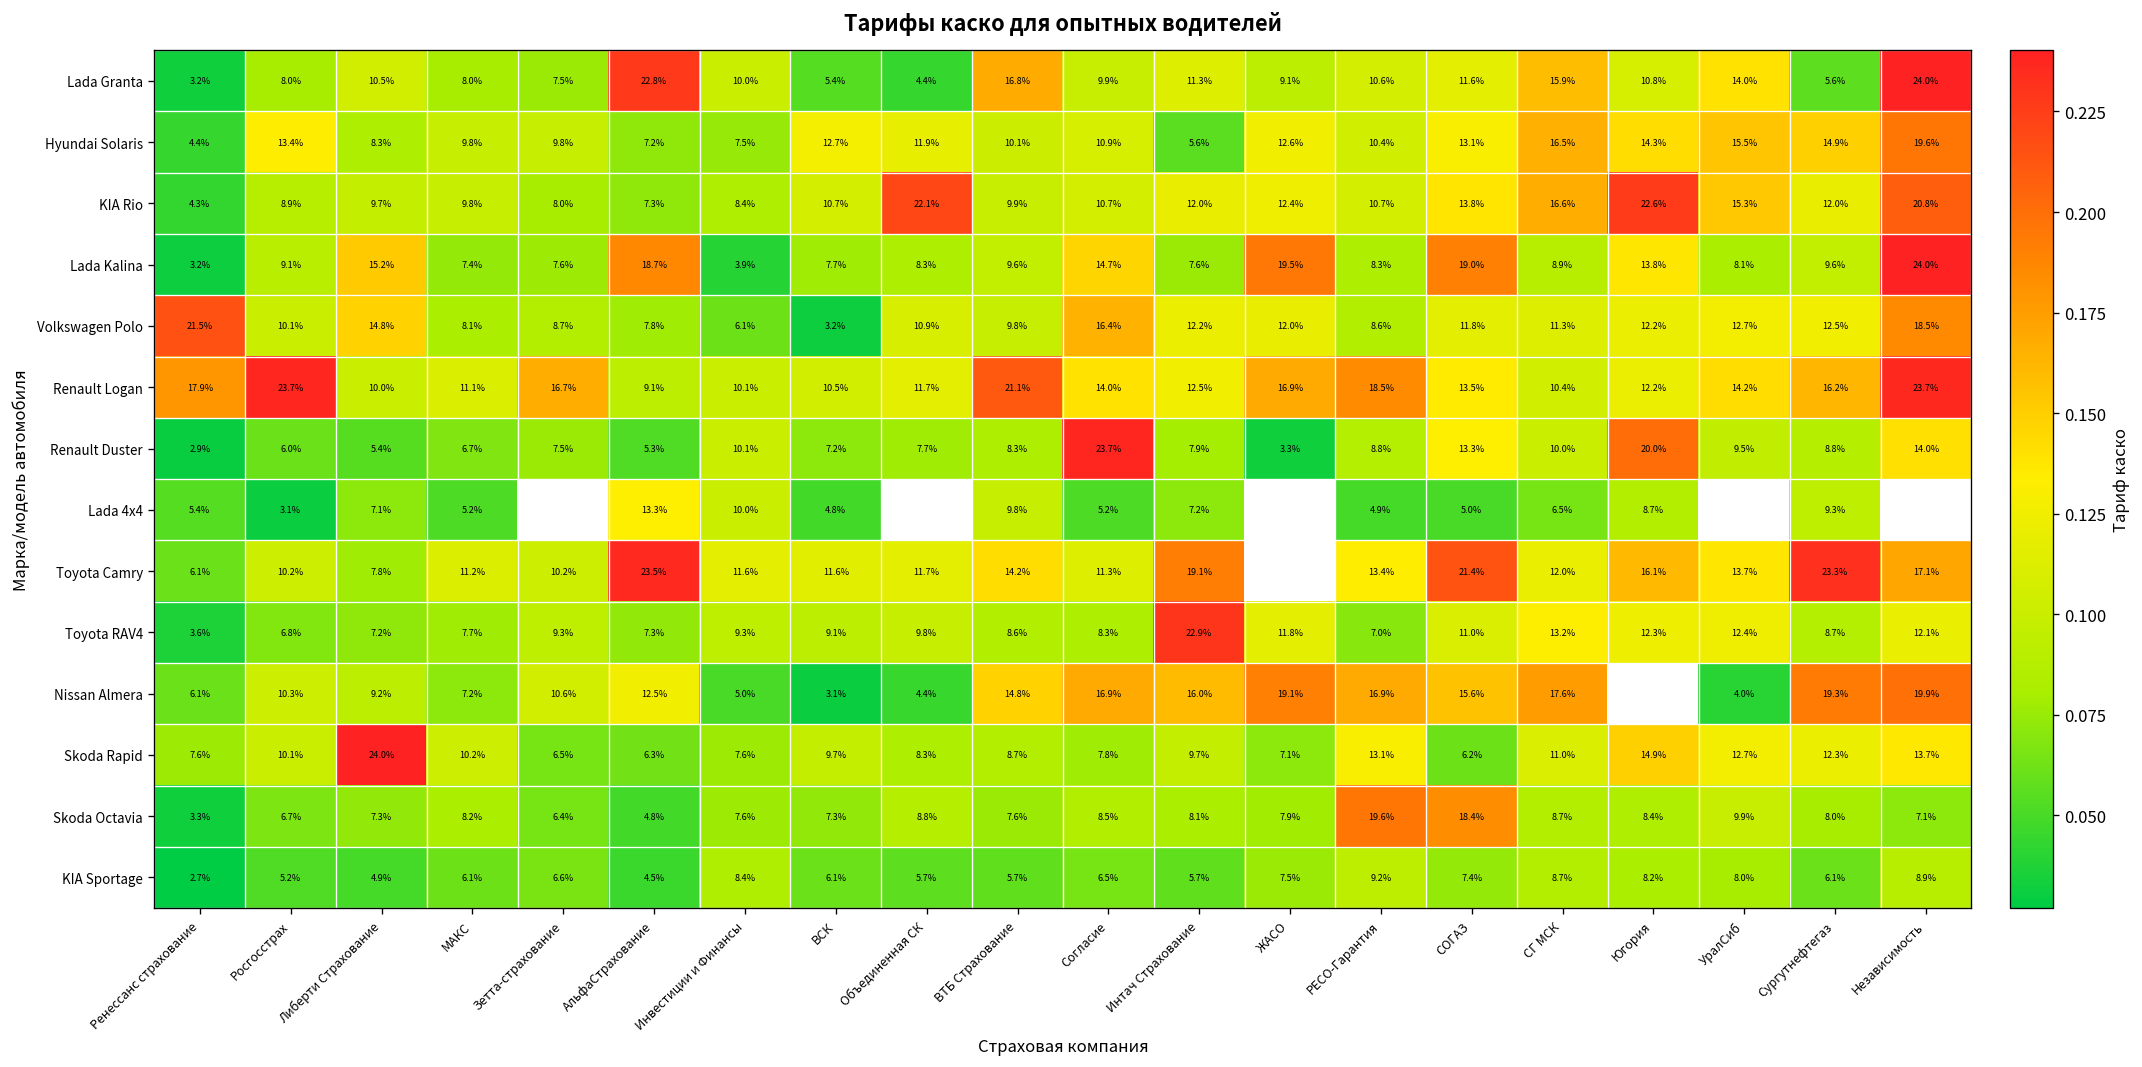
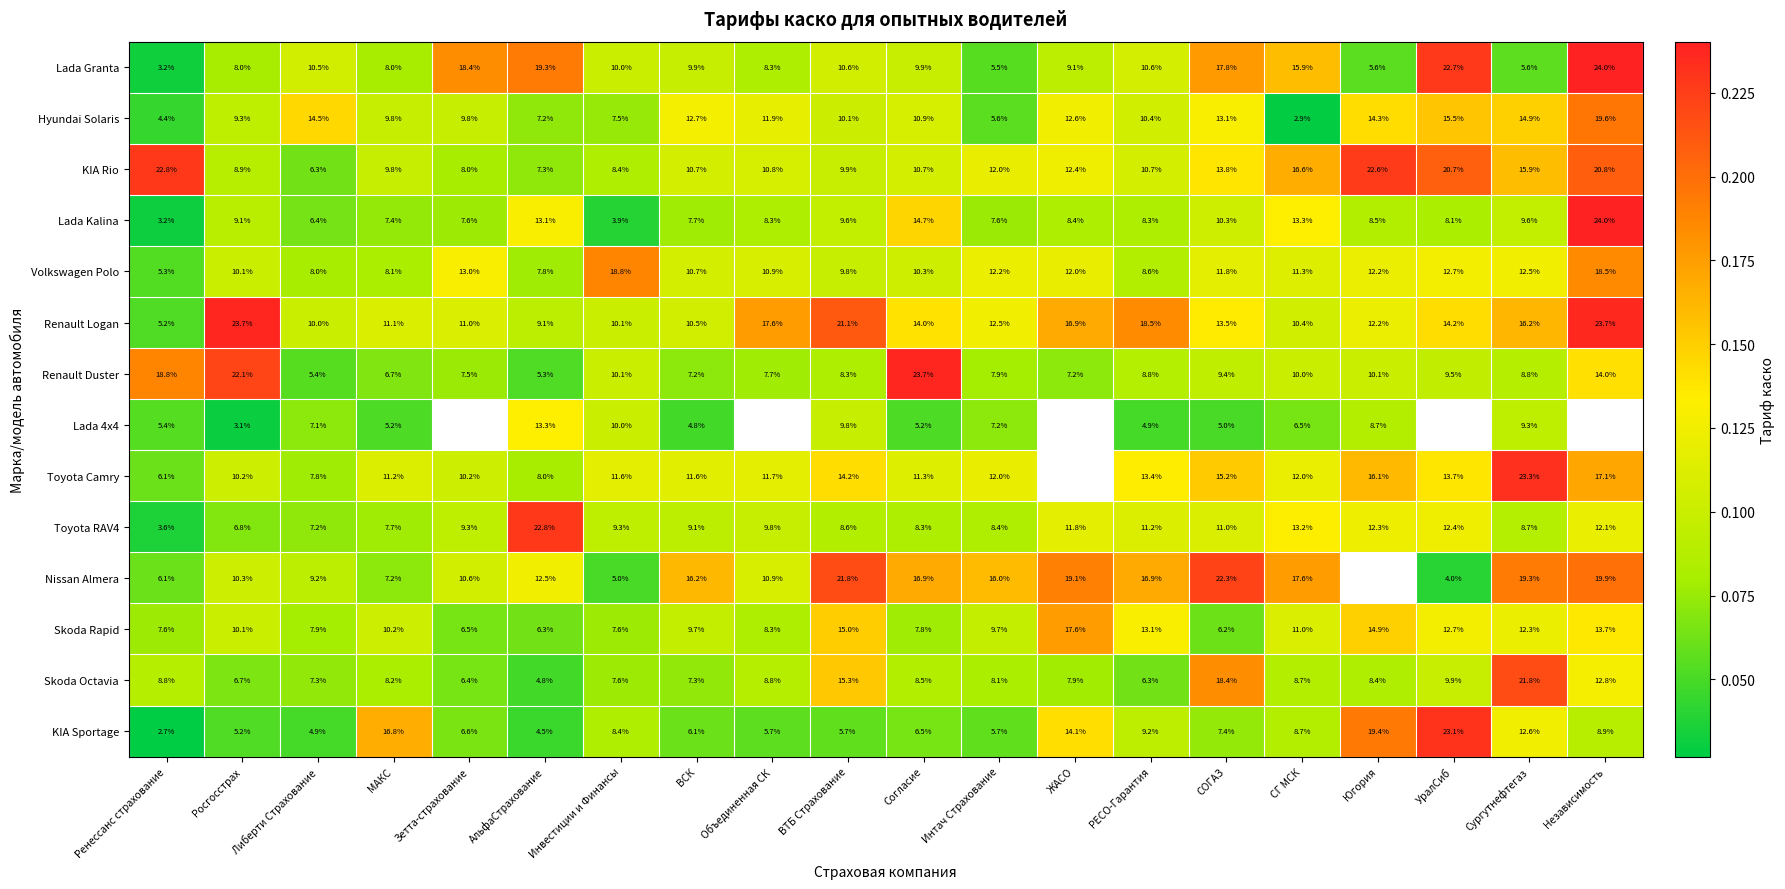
Lada Granta, Зетта-страхование: 7.5% -> 18.4%
Lada Granta, АльфаСтрахование: 22.8% -> 19.3%
Lada Granta, ВСК: 5.4% -> 9.9%
Lada Granta, Объединенная СК: 4.4% -> 8.3%
Lada Granta, ВТБ Страхование: 16.8% -> 10.6%
Lada Granta, Интач Страхование: 11.3% -> 5.5%
Lada Granta, СОГАЗ: 11.6% -> 17.8%
Lada Granta, Югория: 10.8% -> 5.6%
Lada Granta, УралСиб: 14.0% -> 22.7%
Hyundai Solaris, Росгосстрах: 13.4% -> 9.3%
Hyundai Solaris, Либерти Страхование: 8.3% -> 14.5%
Hyundai Solaris, СГ МСК: 16.5% -> 2.9%
KIA Rio, Ренессанс страхование: 4.3% -> 22.8%
KIA Rio, Либерти Страхование: 9.7% -> 6.3%
KIA Rio, Объединенная СК: 22.1% -> 10.8%
KIA Rio, УралСиб: 15.3% -> 20.7%
KIA Rio, Сургутнефтегаз: 12.0% -> 15.9%
Lada Kalina, Либерти Страхование: 15.2% -> 6.4%
Lada Kalina, АльфаСтрахование: 18.7% -> 13.1%
Lada Kalina, ЖАСО: 19.5% -> 8.4%
Lada Kalina, СОГАЗ: 19.0% -> 10.3%
Lada Kalina, СГ МСК: 8.9% -> 13.3%
Lada Kalina, Югория: 13.8% -> 8.5%
Volkswagen Polo, Ренессанс страхование: 21.5% -> 5.3%
Volkswagen Polo, Либерти Страхование: 14.8% -> 8.0%
Volkswagen Polo, Зетта-страхование: 8.7% -> 13.0%
Volkswagen Polo, Инвестиции и Финансы: 6.1% -> 18.8%
Volkswagen Polo, ВСК: 3.2% -> 10.7%
Volkswagen Polo, Согласие: 16.4% -> 10.3%
Renault Logan, Ренессанс страхование: 17.9% -> 5.2%
Renault Logan, Зетта-страхование: 16.7% -> 11.0%
Renault Logan, Объединенная СК: 11.7% -> 17.6%
Renault Duster, Ренессанс страхование: 2.9% -> 18.8%
Renault Duster, Росгосстрах: 6.0% -> 22.1%
Renault Duster, ЖАСО: 3.3% -> 7.2%
Renault Duster, СОГАЗ: 13.3% -> 9.4%
Renault Duster, Югория: 20.0% -> 10.1%
Toyota Camry, АльфаСтрахование: 23.5% -> 8.0%
Toyota Camry, Интач Страхование: 19.1% -> 12.0%
Toyota Camry, СОГАЗ: 21.4% -> 15.2%
Toyota RAV4, АльфаСтрахование: 7.3% -> 22.8%
Toyota RAV4, Интач Страхование: 22.9% -> 8.4%
Toyota RAV4, РЕСО-Гарантия: 7.0% -> 11.2%
Nissan Almera, ВСК: 3.1% -> 16.2%
Nissan Almera, Объединенная СК: 4.4% -> 10.9%
Nissan Almera, ВТБ Страхование: 14.8% -> 21.8%
Nissan Almera, СОГАЗ: 15.6% -> 22.3%
Skoda Rapid, Либерти Страхование: 24.0% -> 7.9%
Skoda Rapid, ВТБ Страхование: 8.7% -> 15.0%
Skoda Rapid, ЖАСО: 7.1% -> 17.6%
Skoda Octavia, Ренессанс страхование: 3.3% -> 8.8%
Skoda Octavia, ВТБ Страхование: 7.6% -> 15.3%
Skoda Octavia, РЕСО-Гарантия: 19.6% -> 6.3%
Skoda Octavia, Сургутнефтегаз: 8.0% -> 21.8%
Skoda Octavia, Независимость: 7.1% -> 12.8%
KIA Sportage, МАКС: 6.1% -> 16.8%
KIA Sportage, ЖАСО: 7.5% -> 14.1%
KIA Sportage, Югория: 8.2% -> 19.4%
KIA Sportage, УралСиб: 8.0% -> 23.1%
KIA Sportage, Сургутнефтегаз: 6.1% -> 12.6%
